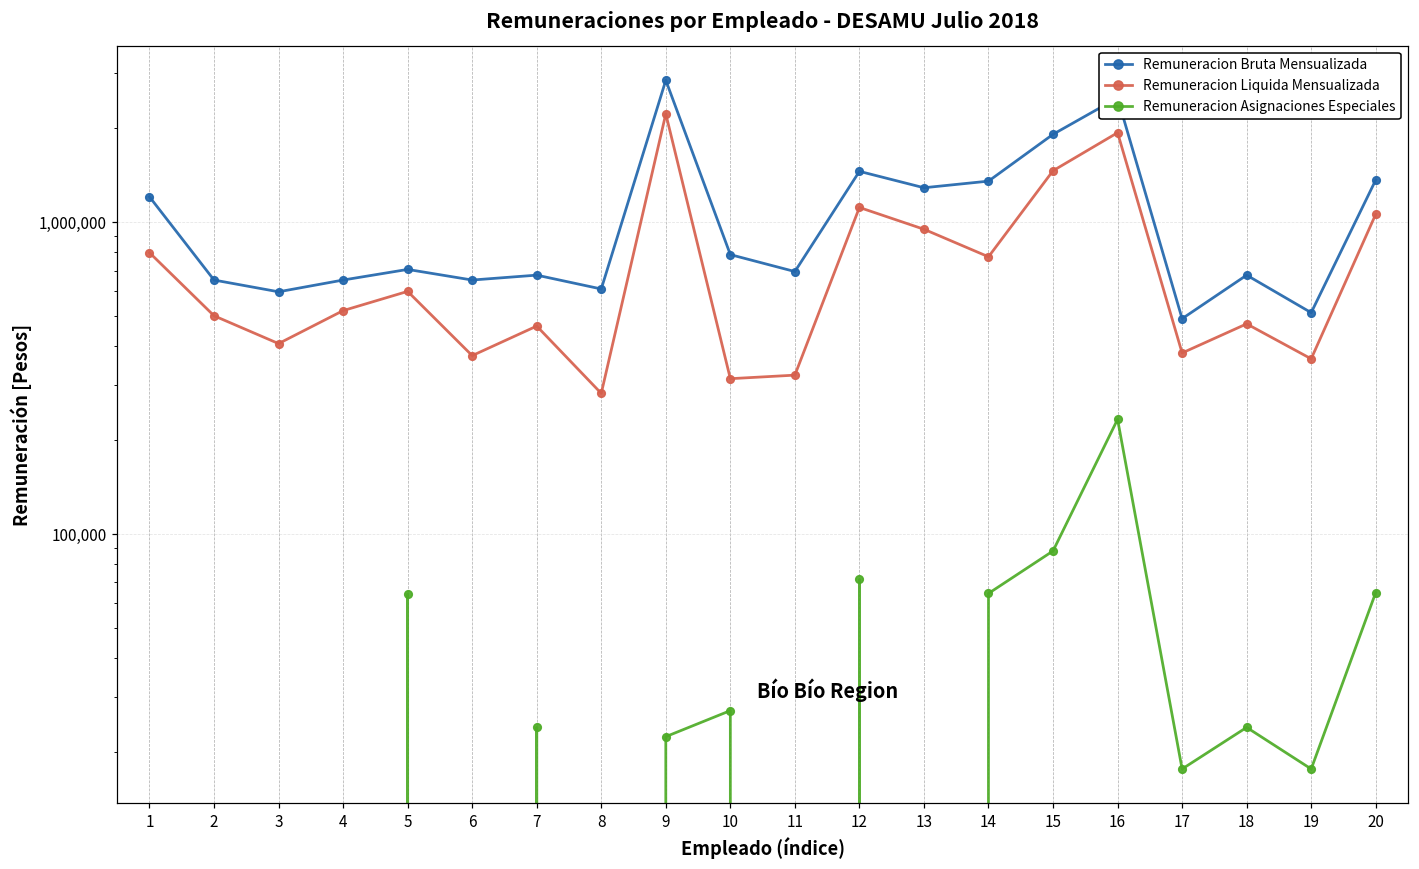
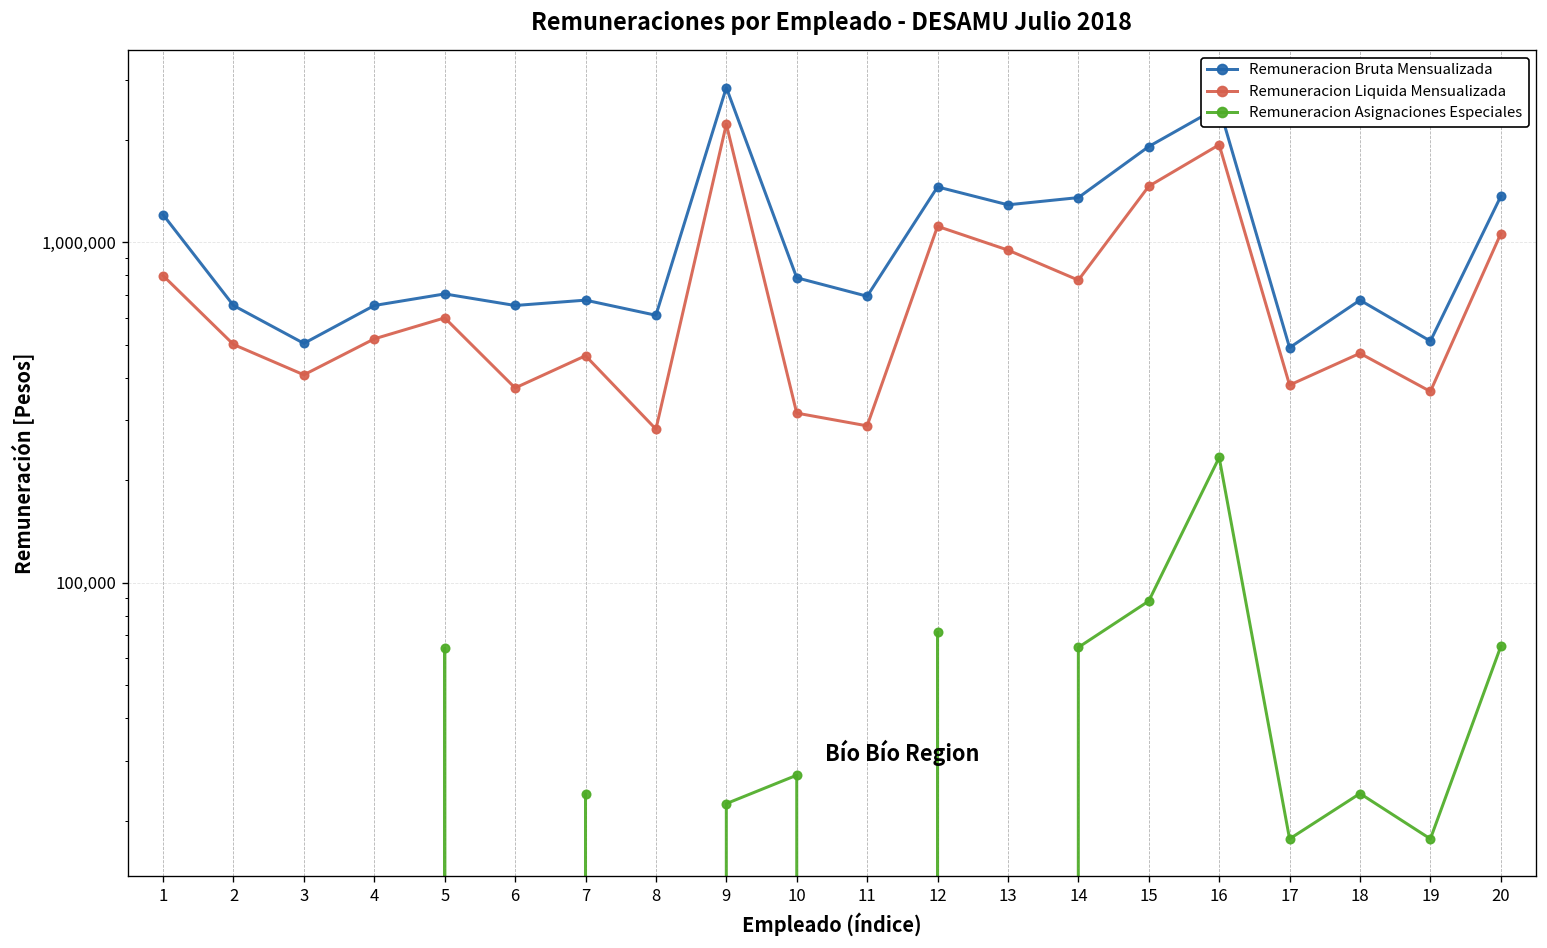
Remuneracion Bruta Mensualizada, 3: 600,000 -> 510,000
Remuneracion Liquida Mensualizada, 11: 320,000 -> 290,000
